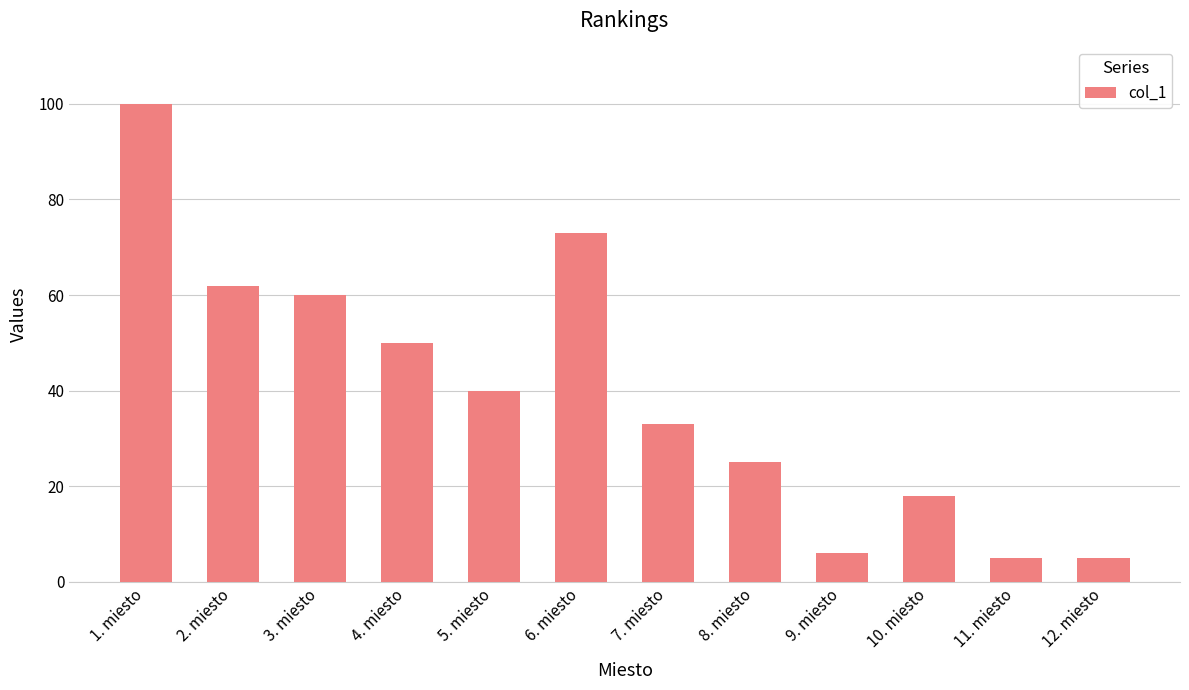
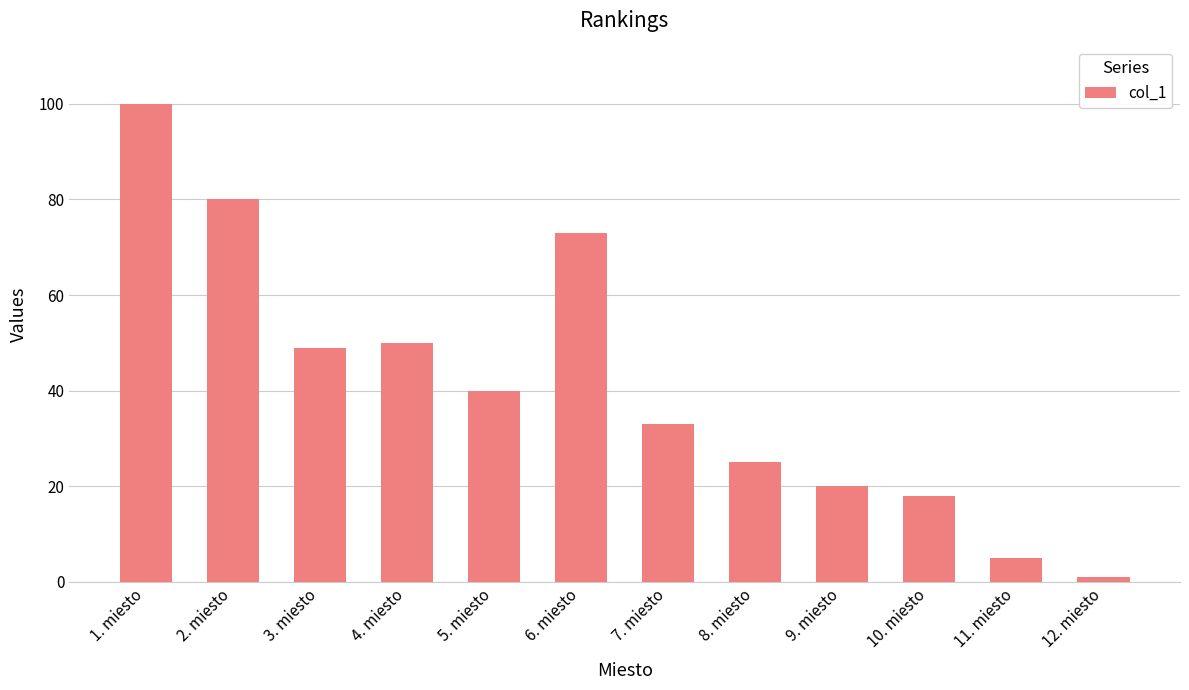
2. miesto: 62 -> 80
3. miesto: 60 -> 49
9. miesto: 6 -> 20
12. miesto: 5 -> 1
